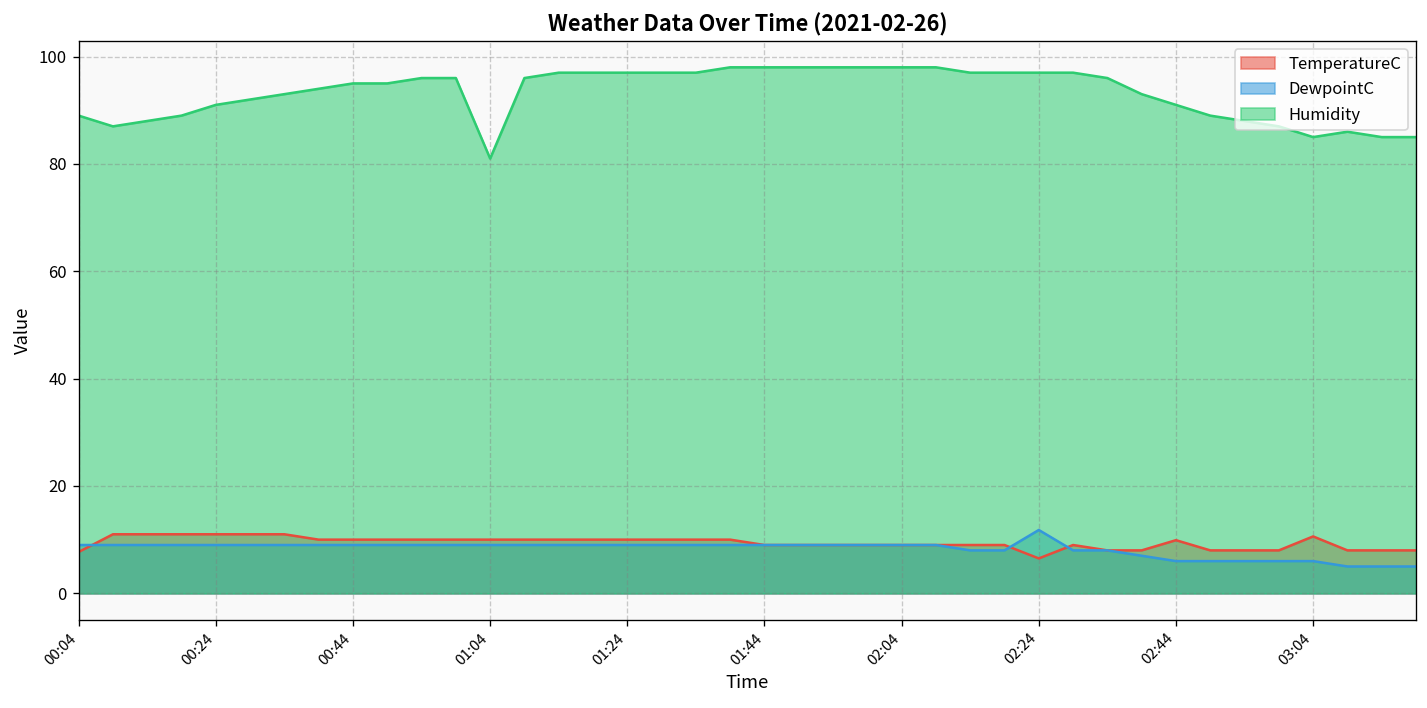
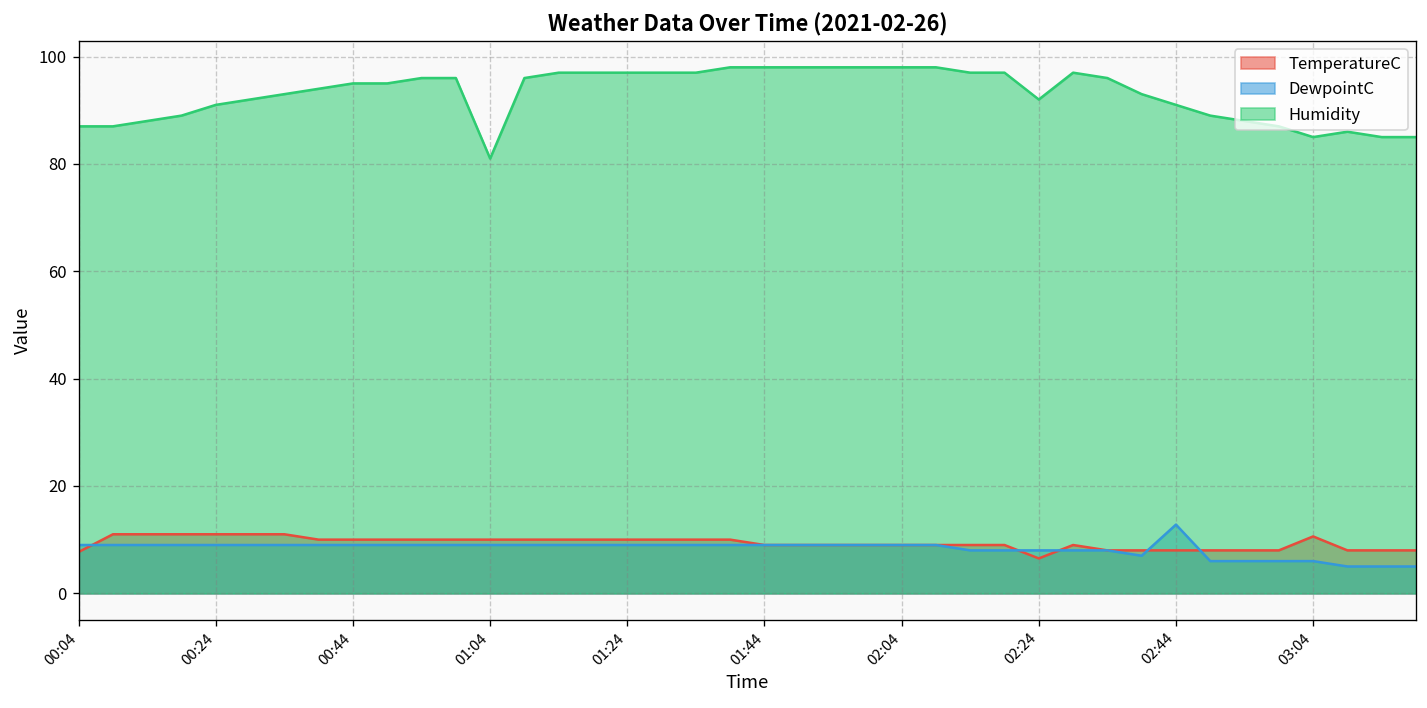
Humidity, 00:04: 89 -> 87
DewpointC, 02:24: 12 -> 8
Humidity, 02:24: 97 -> 92
TemperatureC, 02:44: 10 -> 8
DewpointC, 02:44: 6 -> 13
